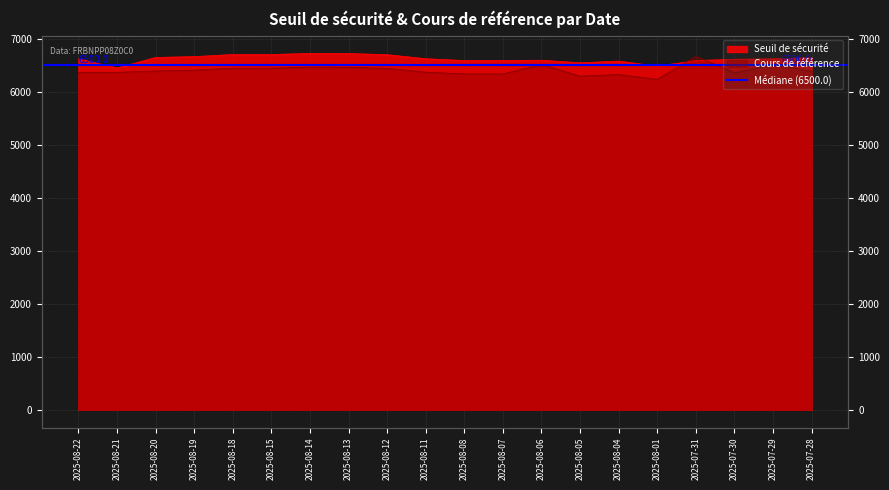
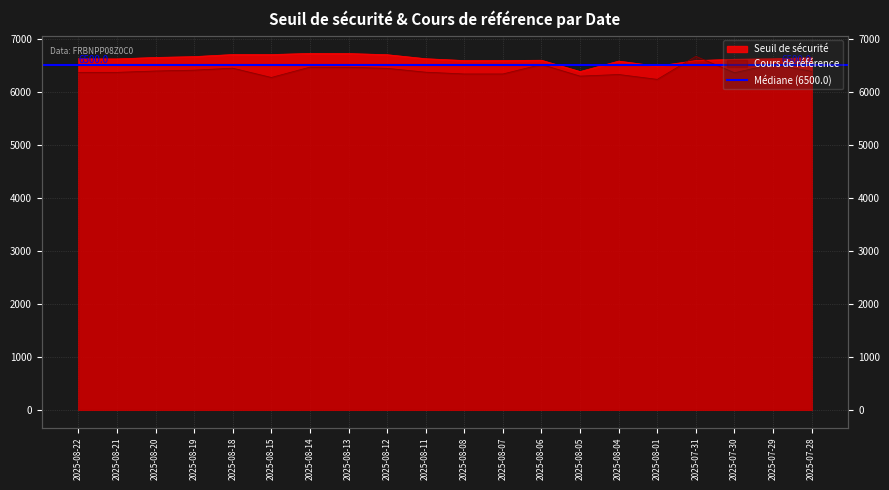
Seuil de sécurité, 2025-08-21: 6500 -> 6600
Cours de référence, 2025-08-15: 6400 -> 6300
Seuil de sécurité, 2025-08-05: 6600 -> 6400
